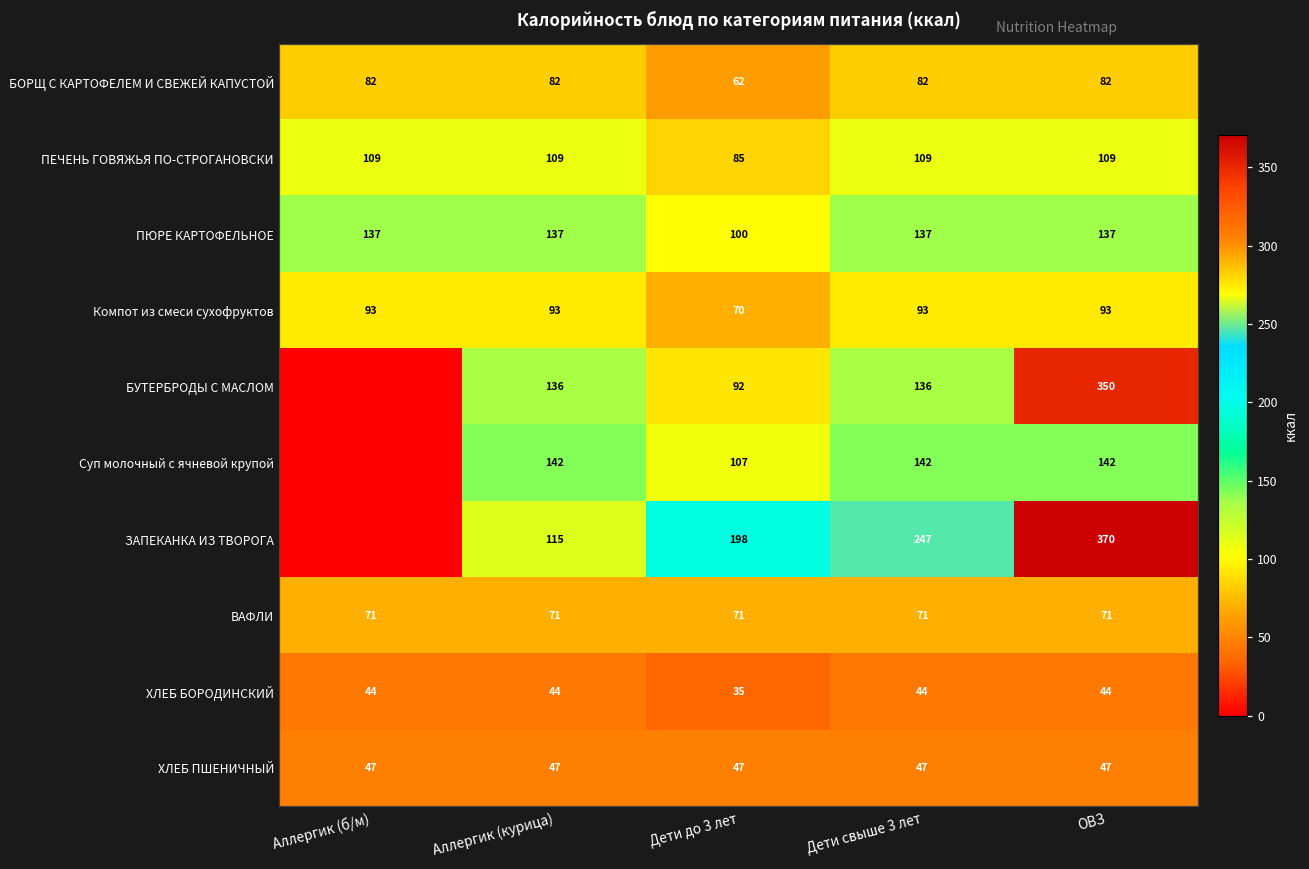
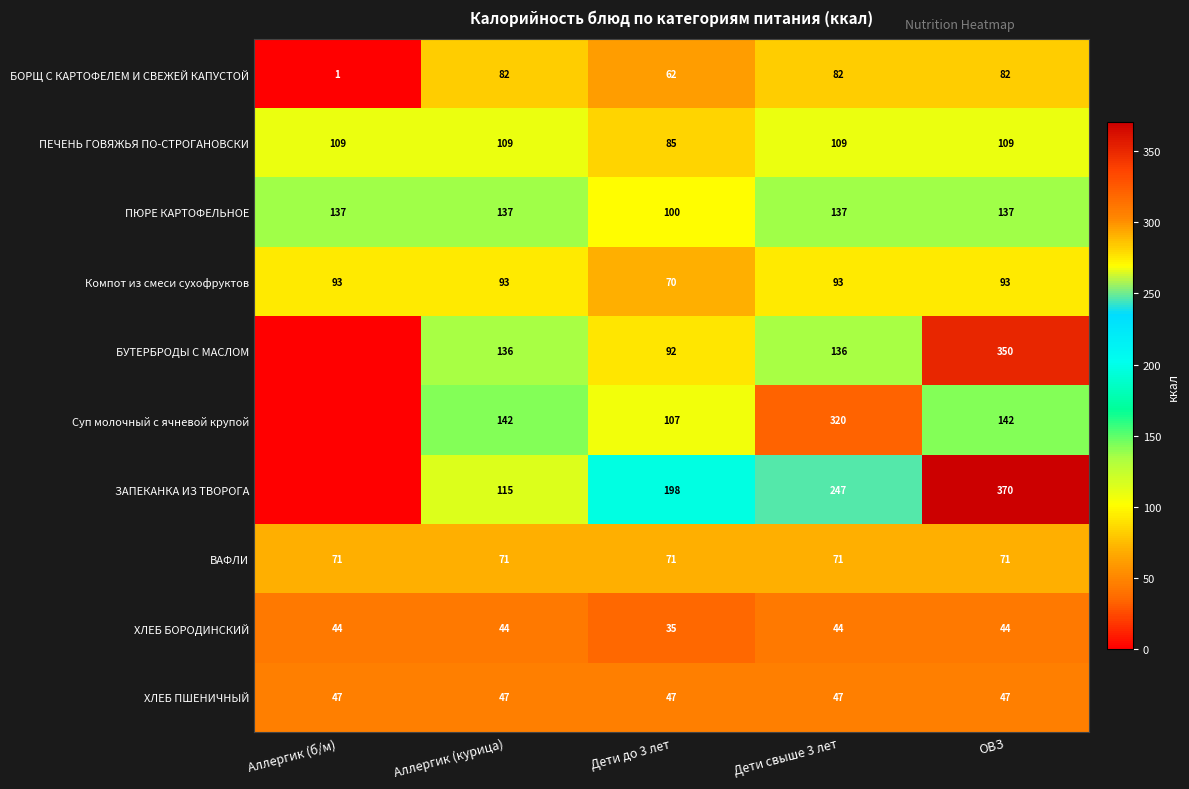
БОРЩ С КАРТОФЕЛЕМ И СВЕЖЕЙ КАПУСТОЙ, Аллергик (б/м): 82 -> 1
Суп молочный с ячневой крупой, Дети свыше 3 лет: 142 -> 320
